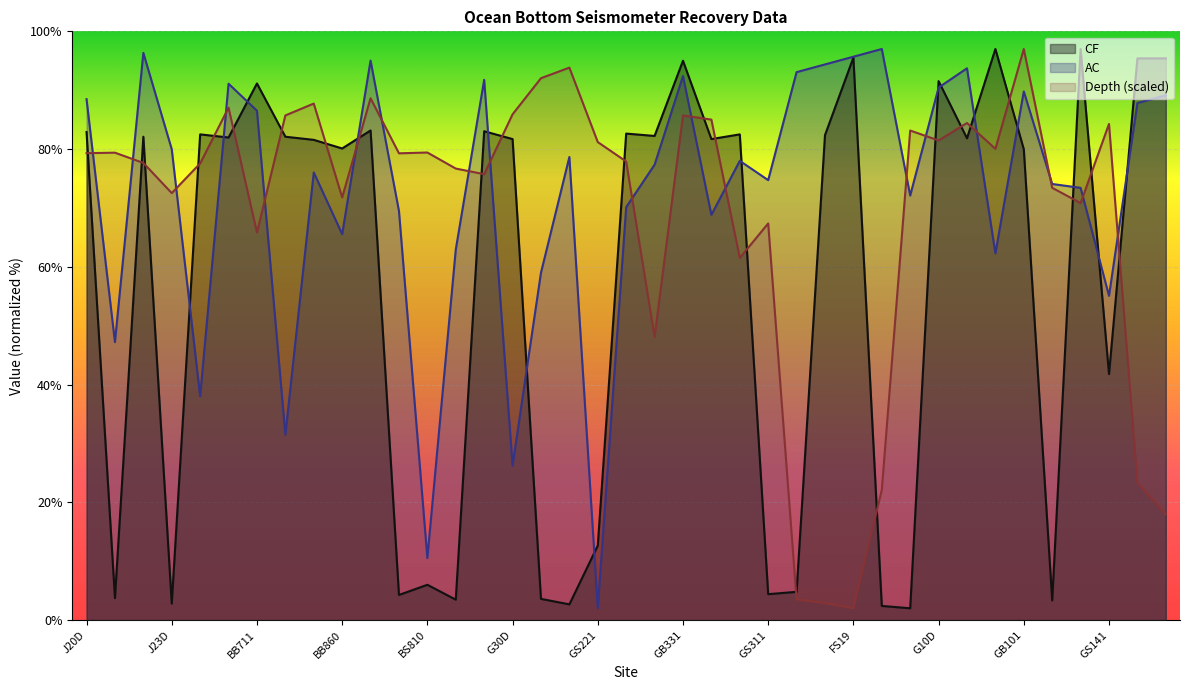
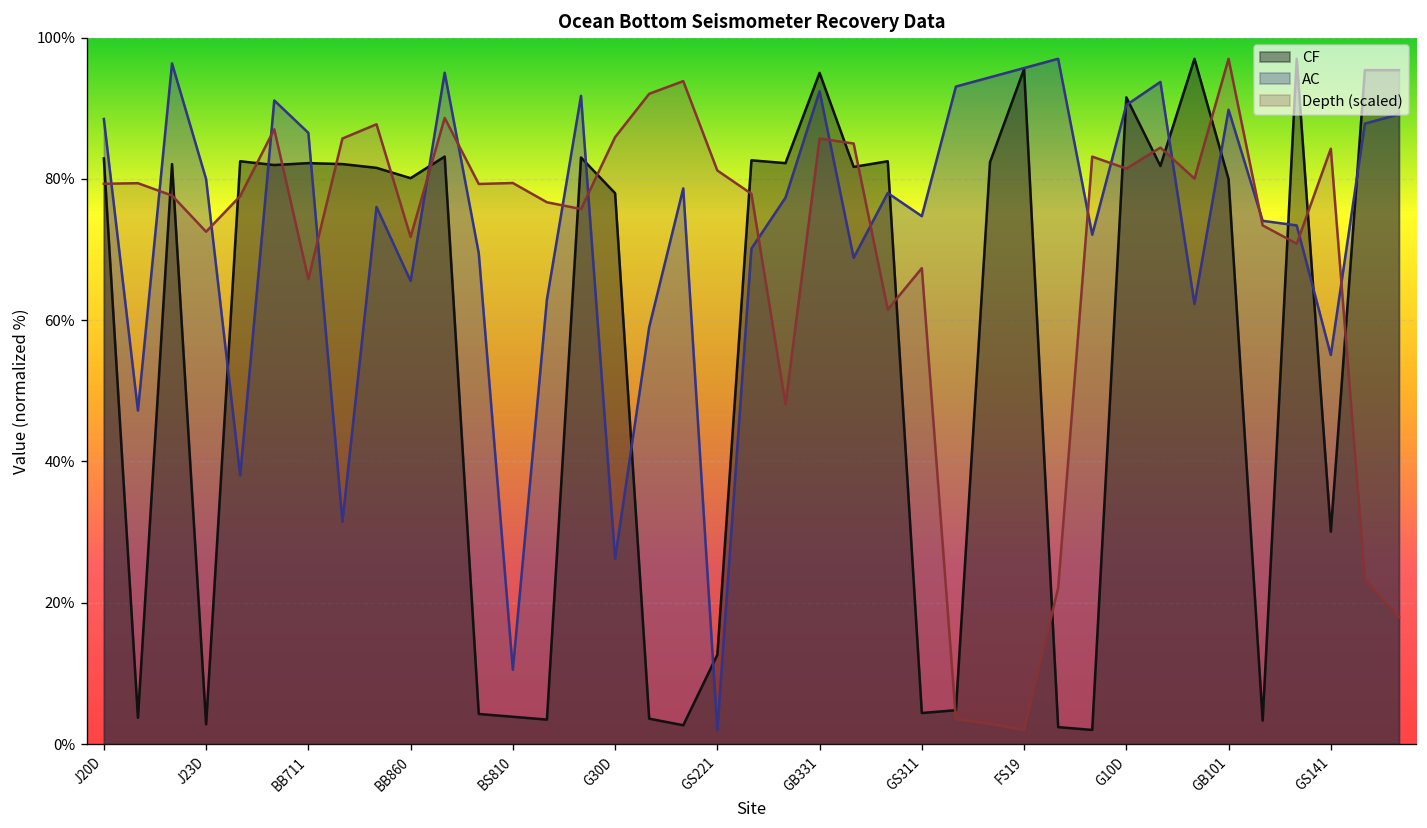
CF, BB711: 91% -> 82%
CF, BS810: 6% -> 4%
CF, G30D: 82% -> 78%
CF, GS141: 42% -> 30%
